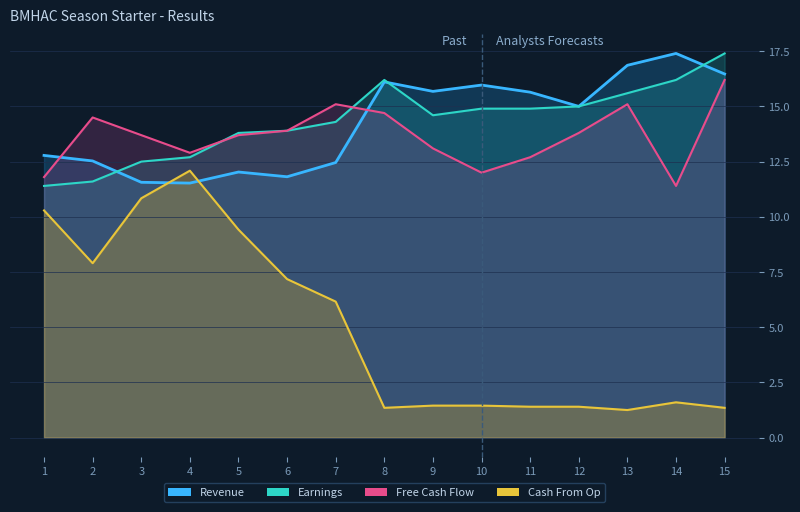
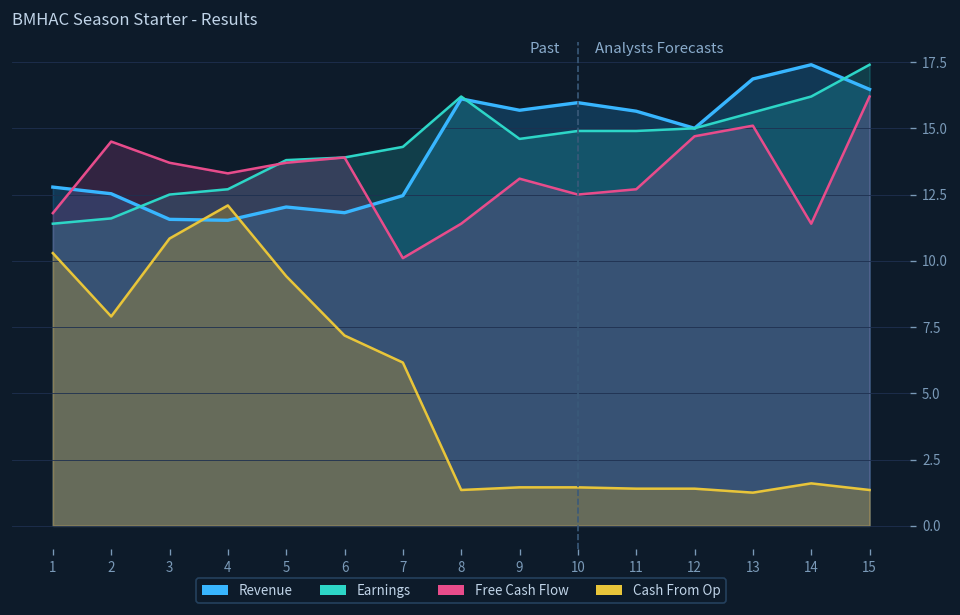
Free Cash Flow, 4: 12.9 -> 13.3
Free Cash Flow, 7: 15.1 -> 10.1
Free Cash Flow, 8: 14.7 -> 11.4
Free Cash Flow, 10: 12.0 -> 12.5
Free Cash Flow, 12: 13.8 -> 14.7
